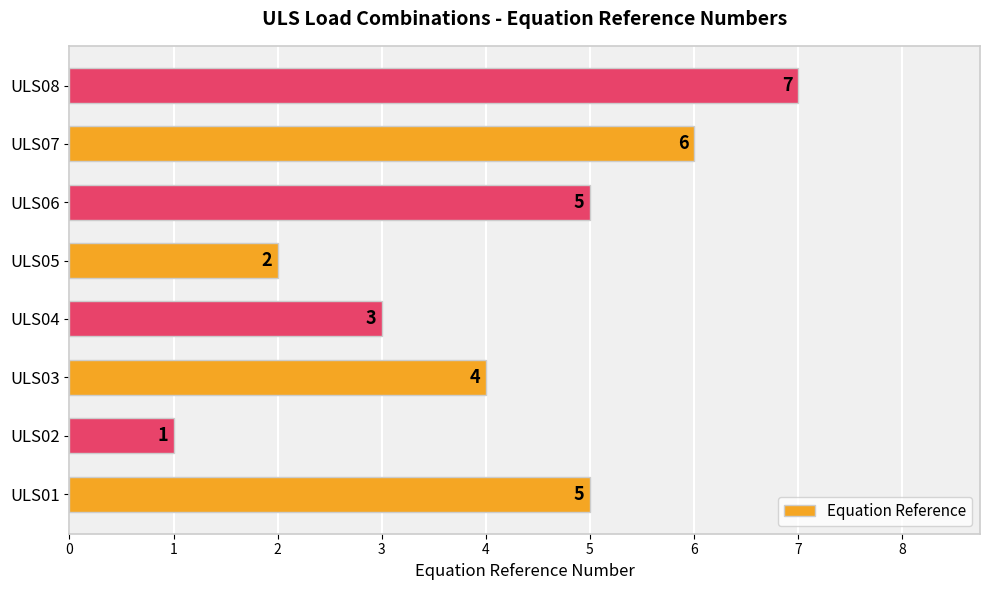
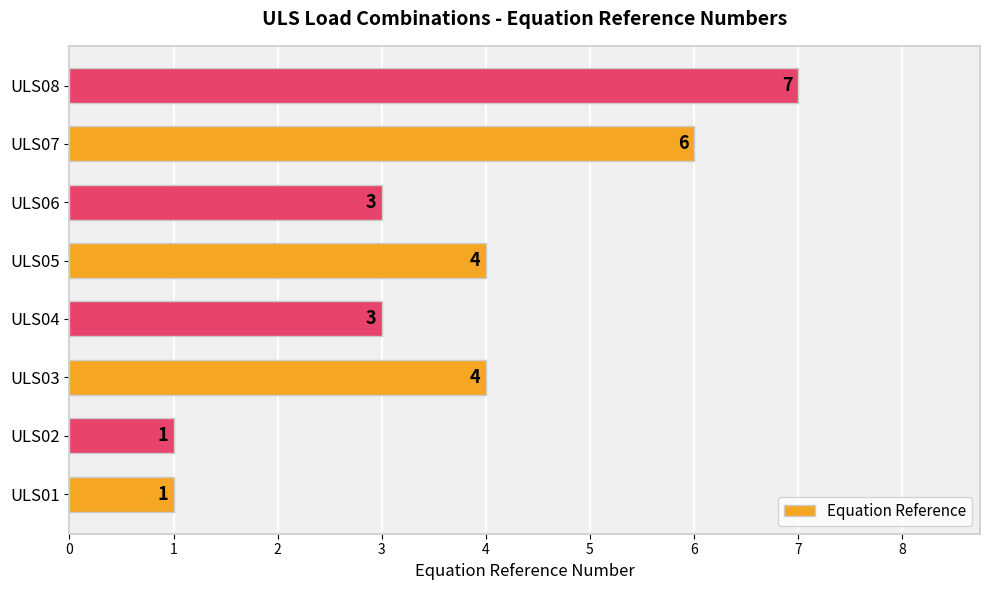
ULS06: 5 -> 3
ULS05: 2 -> 4
ULS01: 5 -> 1
